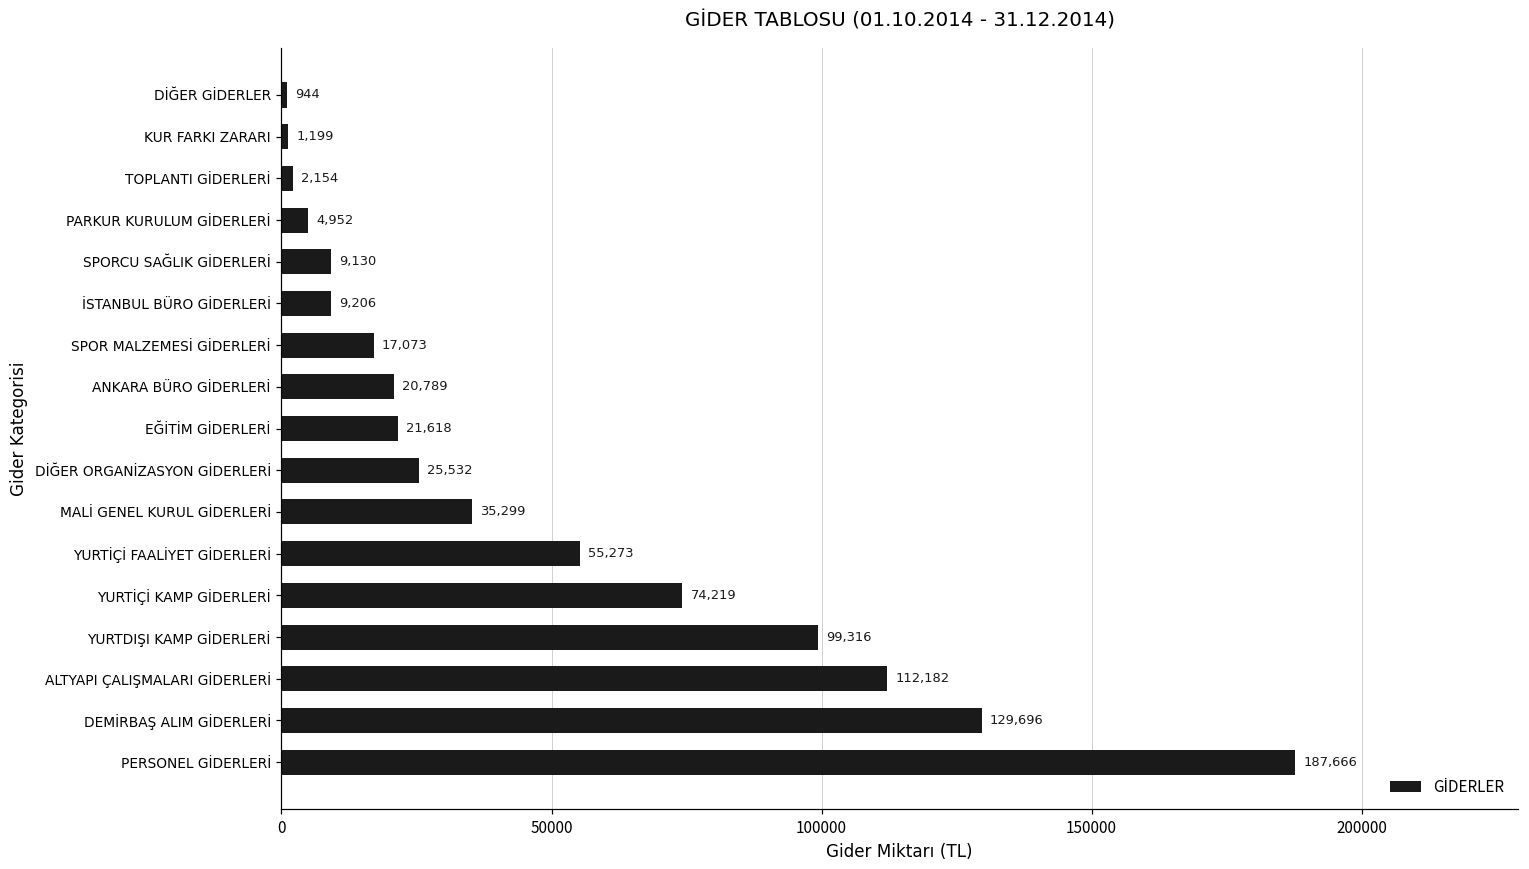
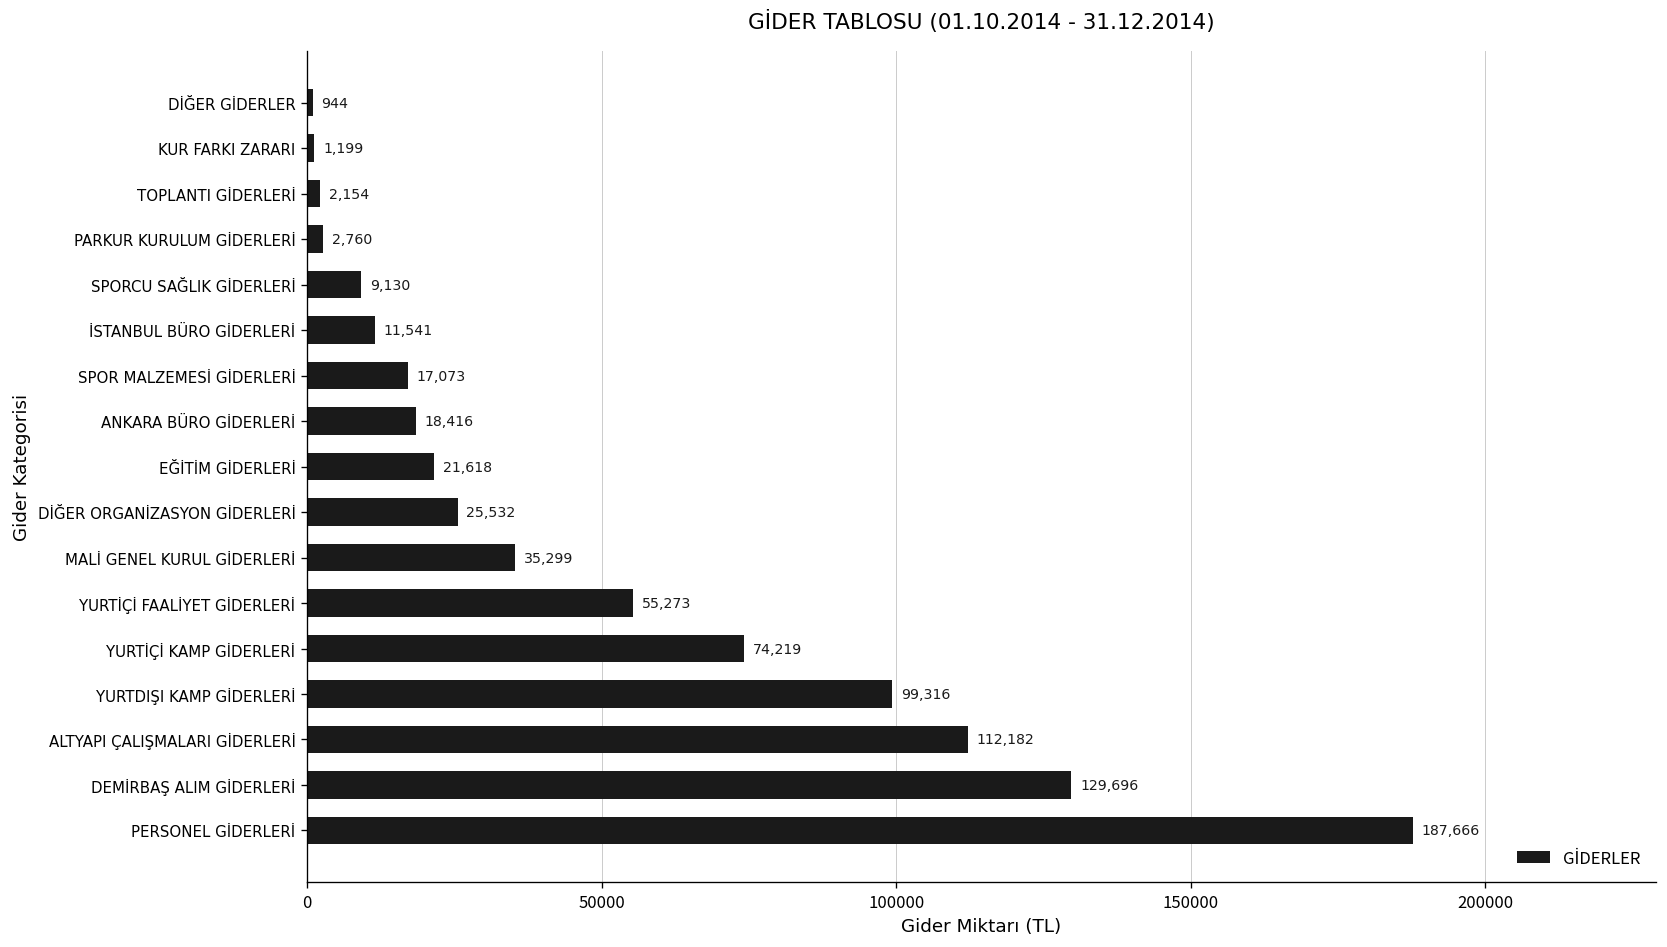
PARKUR KURULUM GİDERLERİ: 4,952 -> 2,760
İSTANBUL BÜRO GİDERLERİ: 9,206 -> 11,541
ANKARA BÜRO GİDERLERİ: 20,789 -> 18,416
